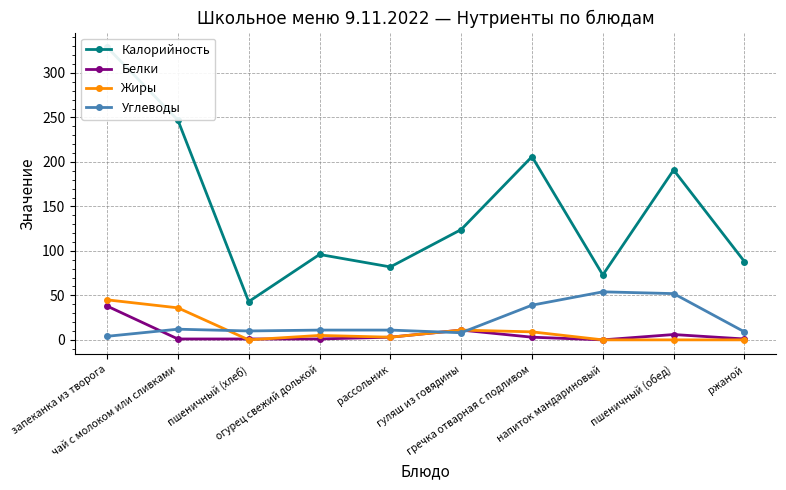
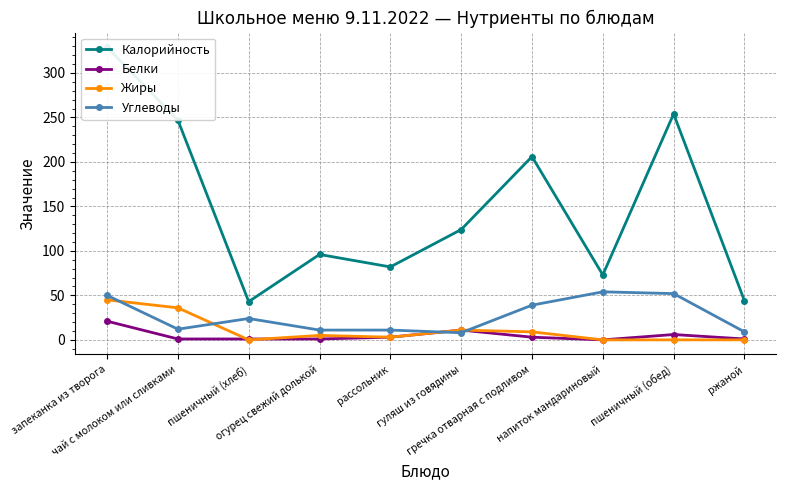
Белки, запеканка из творога: 40 -> 20
Углеводы, запеканка из творога: 0 -> 50
Углеводы, пшеничный (хлеб): 10 -> 20
Калорийность, пшеничный (обед): 190 -> 250
Калорийность, ржаной: 90 -> 40
